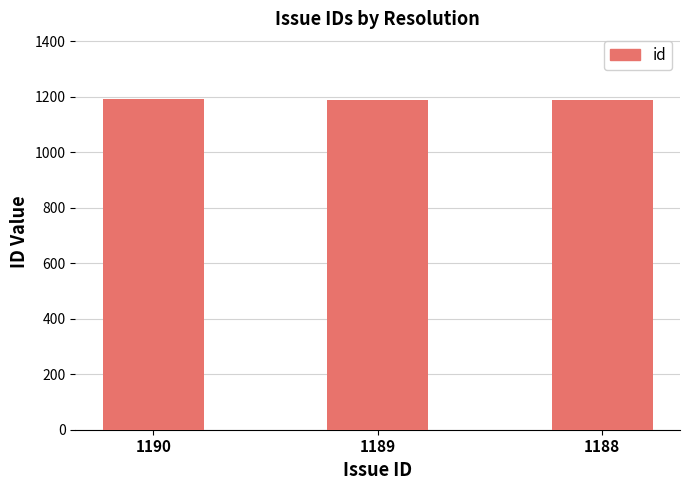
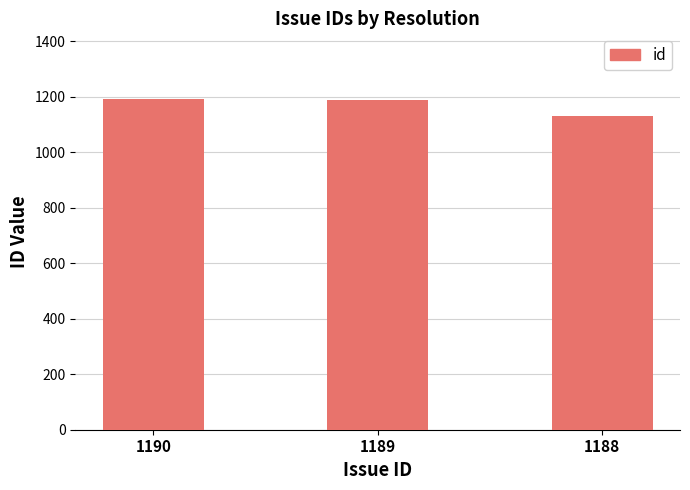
1188: 1190 -> 1130
